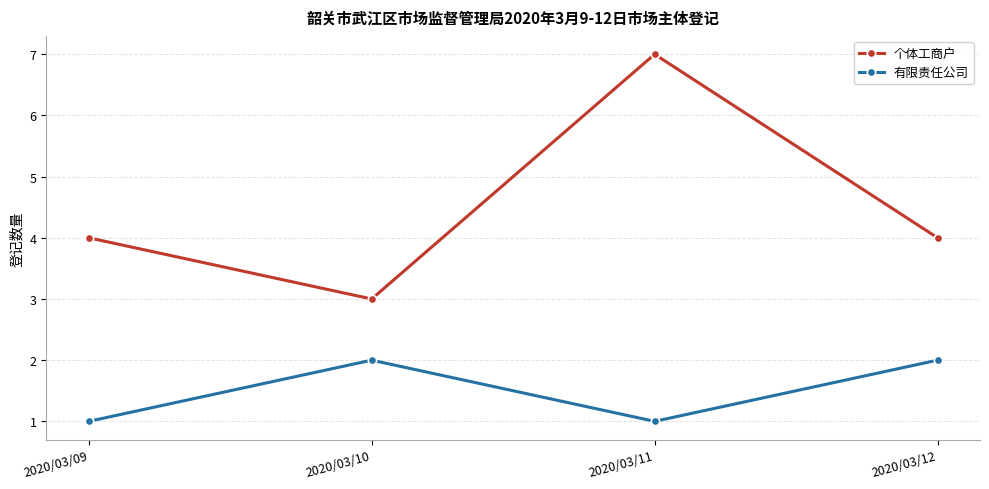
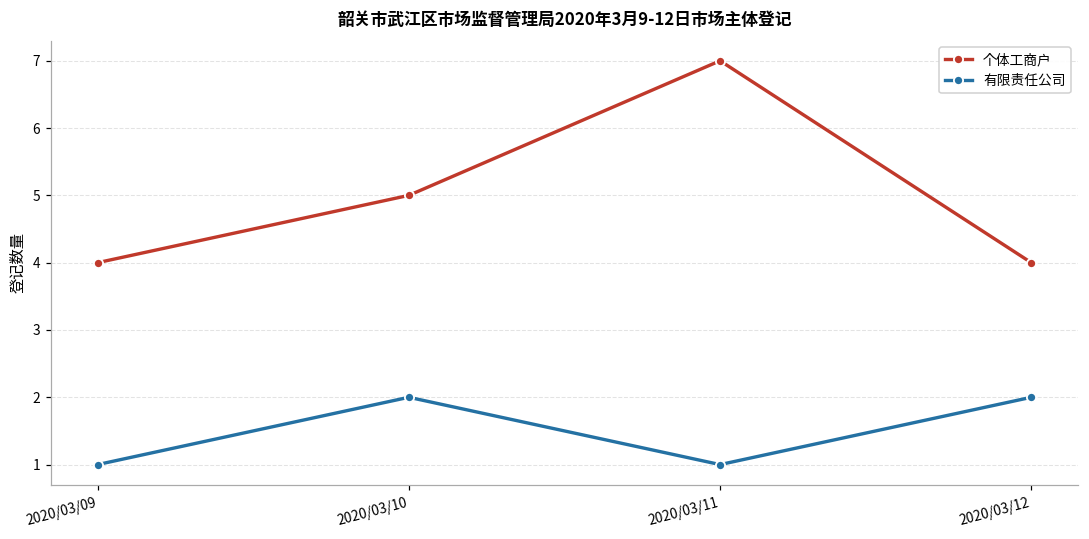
个体工商户, 2020/03/10: 3 -> 5
